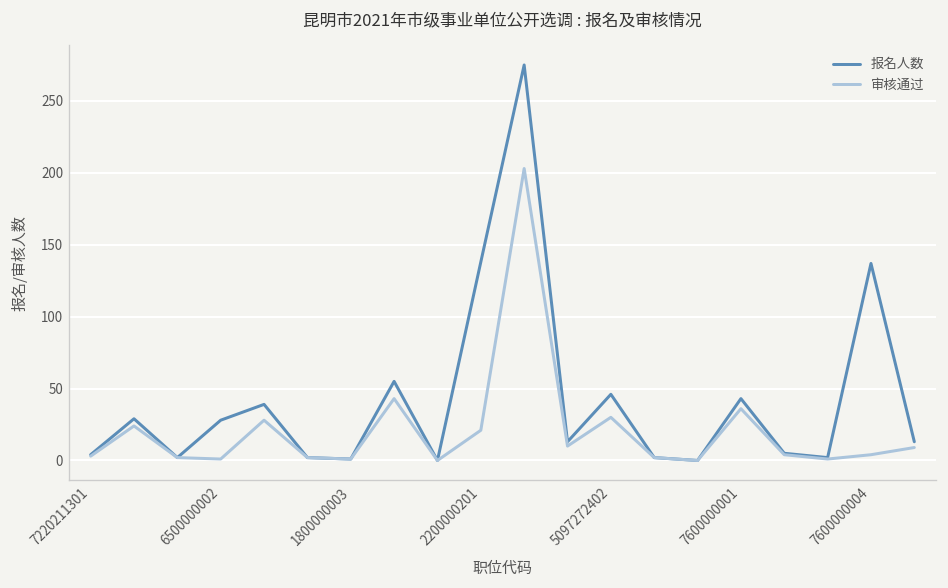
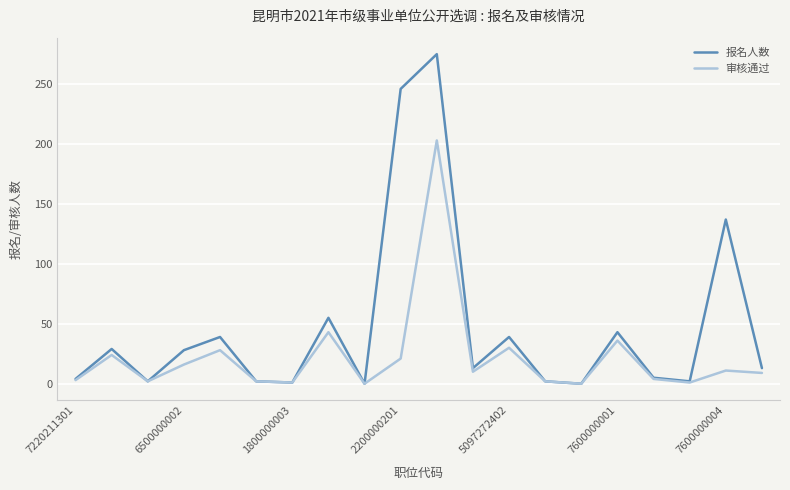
审核通过, 6500000002: 1 -> 16
报名人数, 2200000201: 138 -> 246
报名人数, 5097272402: 46 -> 39
审核通过, 7600000004: 4 -> 11
